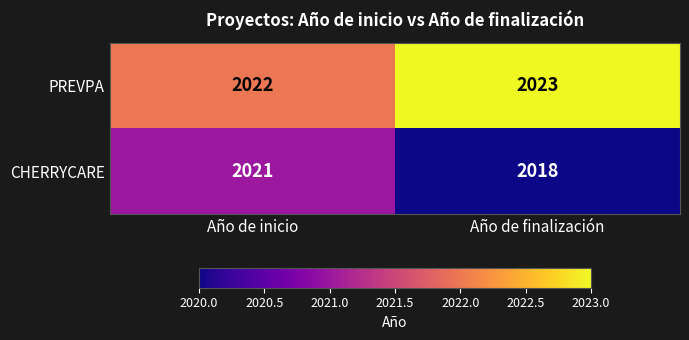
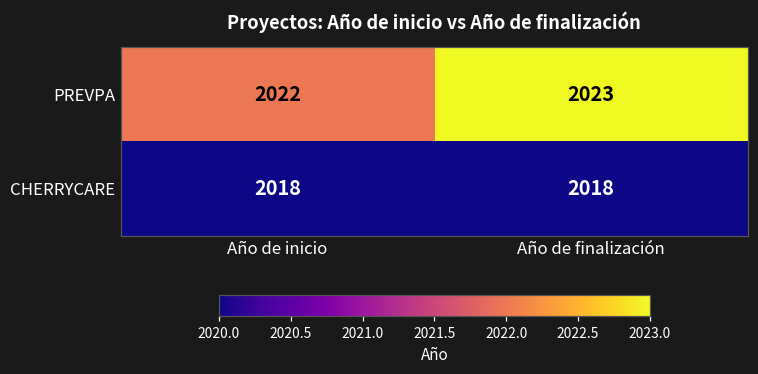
CHERRYCARE, Año de inicio: 2021 -> 2018
